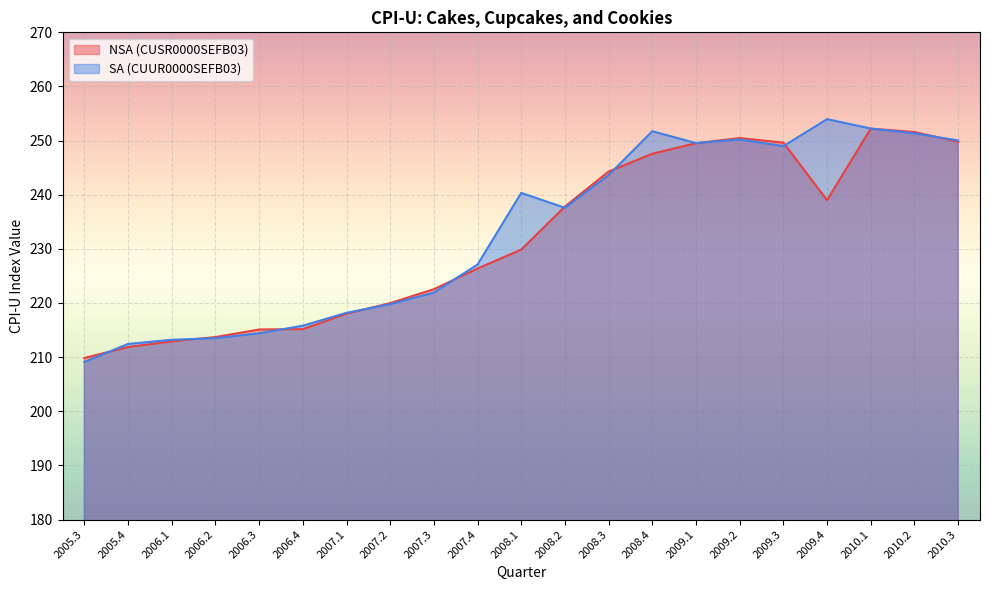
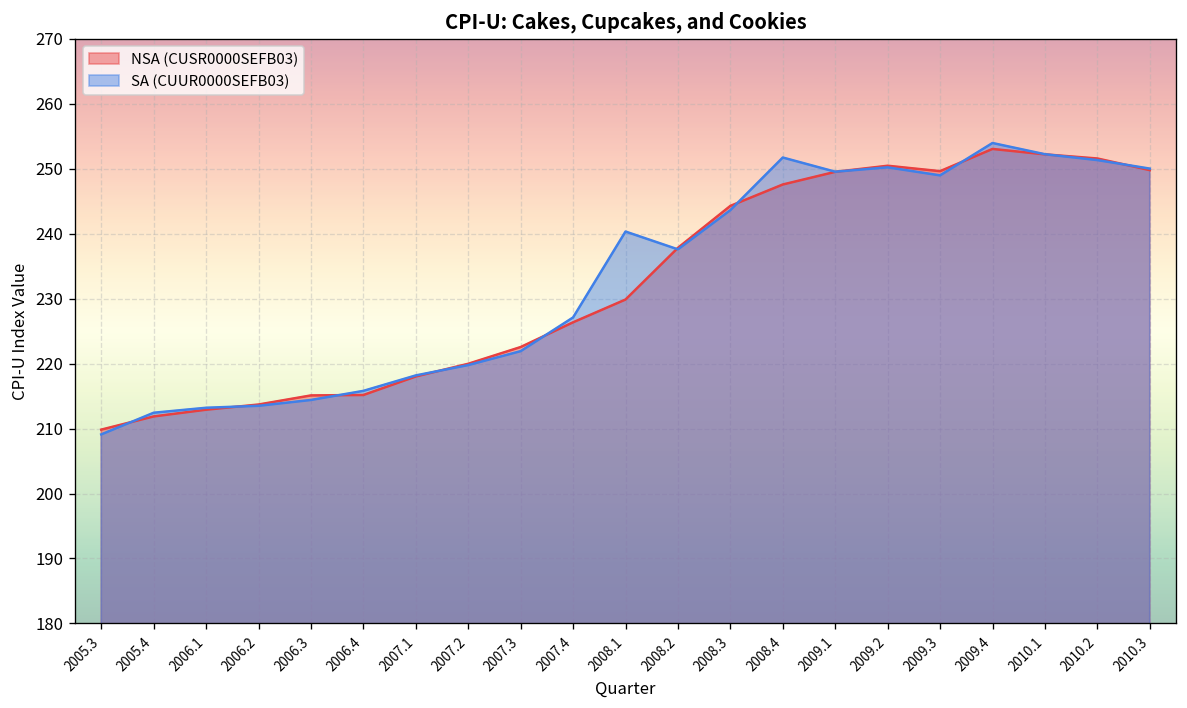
NSA (CUSR0000SEFB03), 2009.4: 239 -> 253
